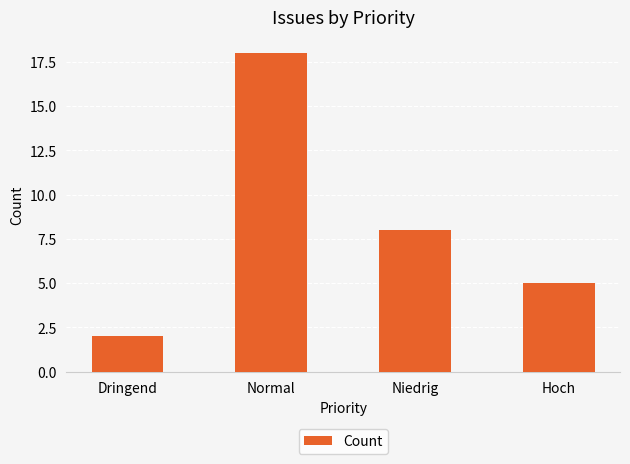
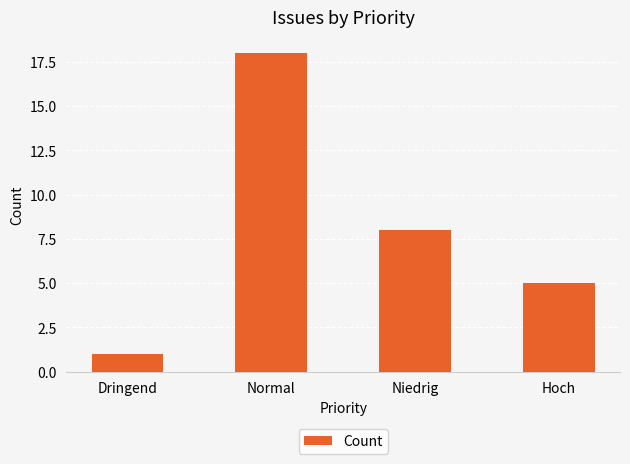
Dringend: 2 -> 1
